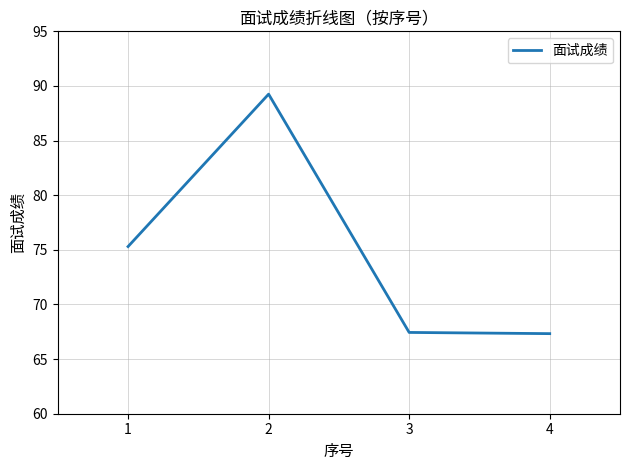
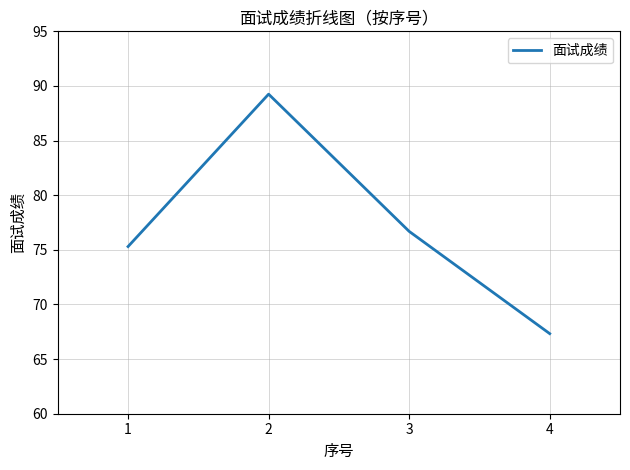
3: 67.4 -> 76.7
